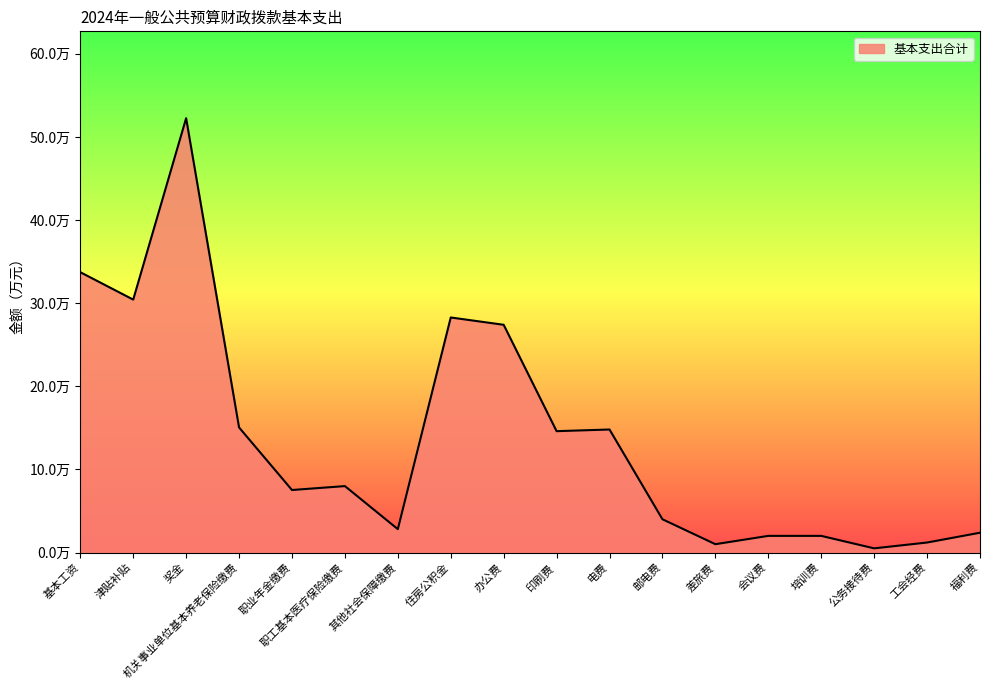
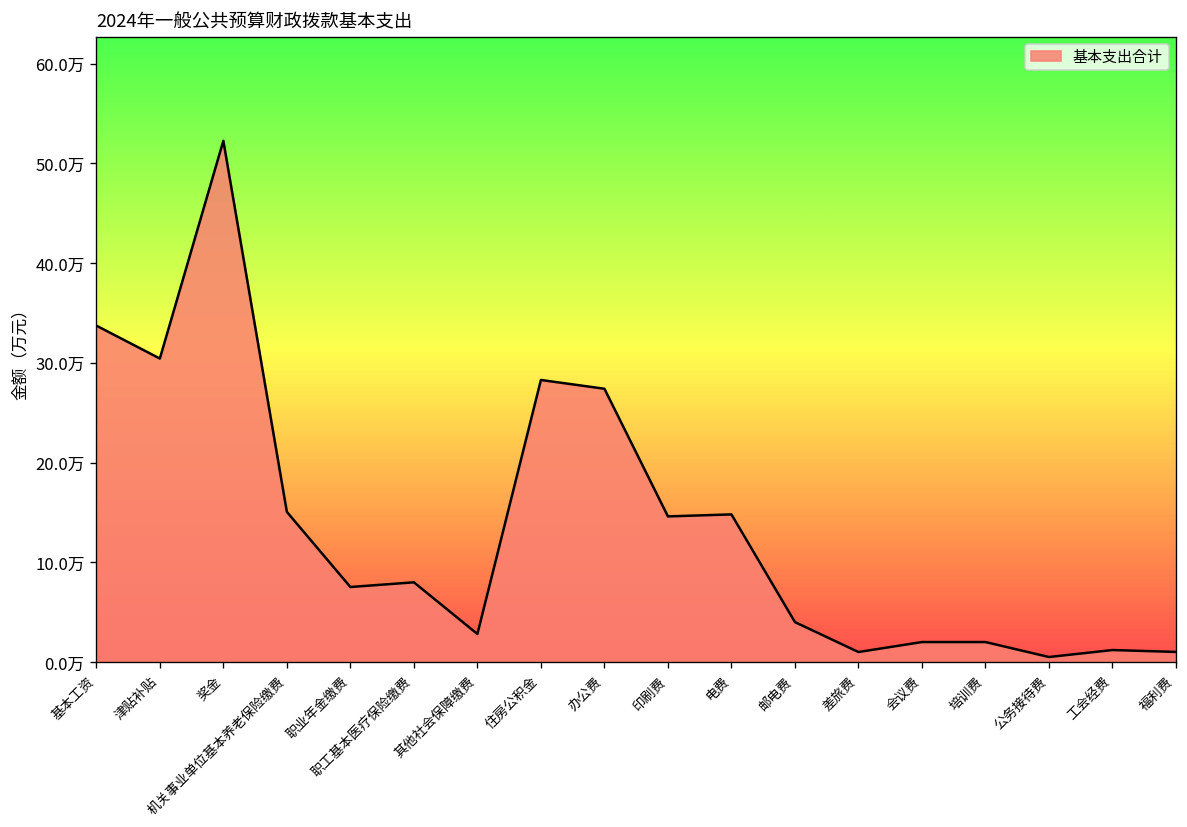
福利费: 2万 -> 1万
